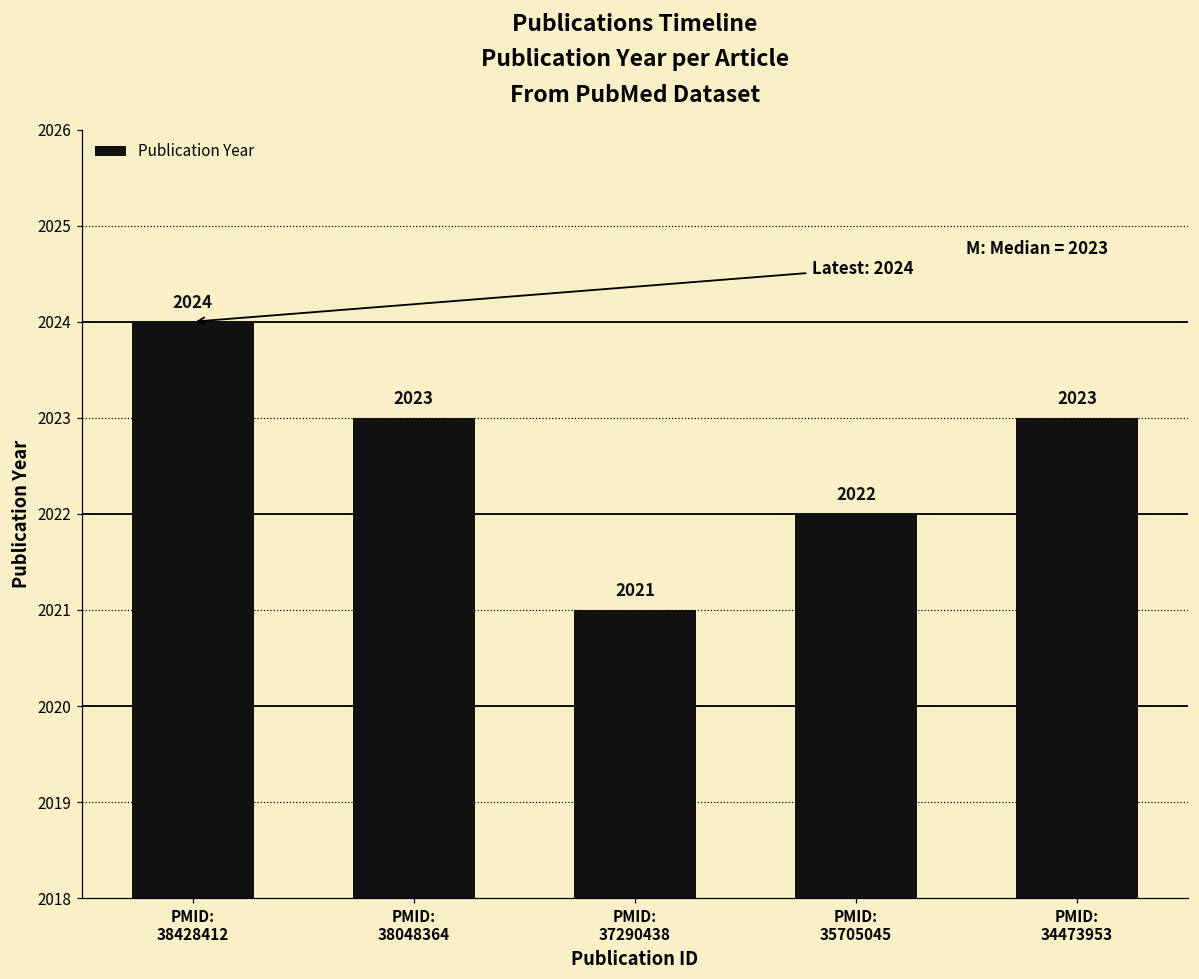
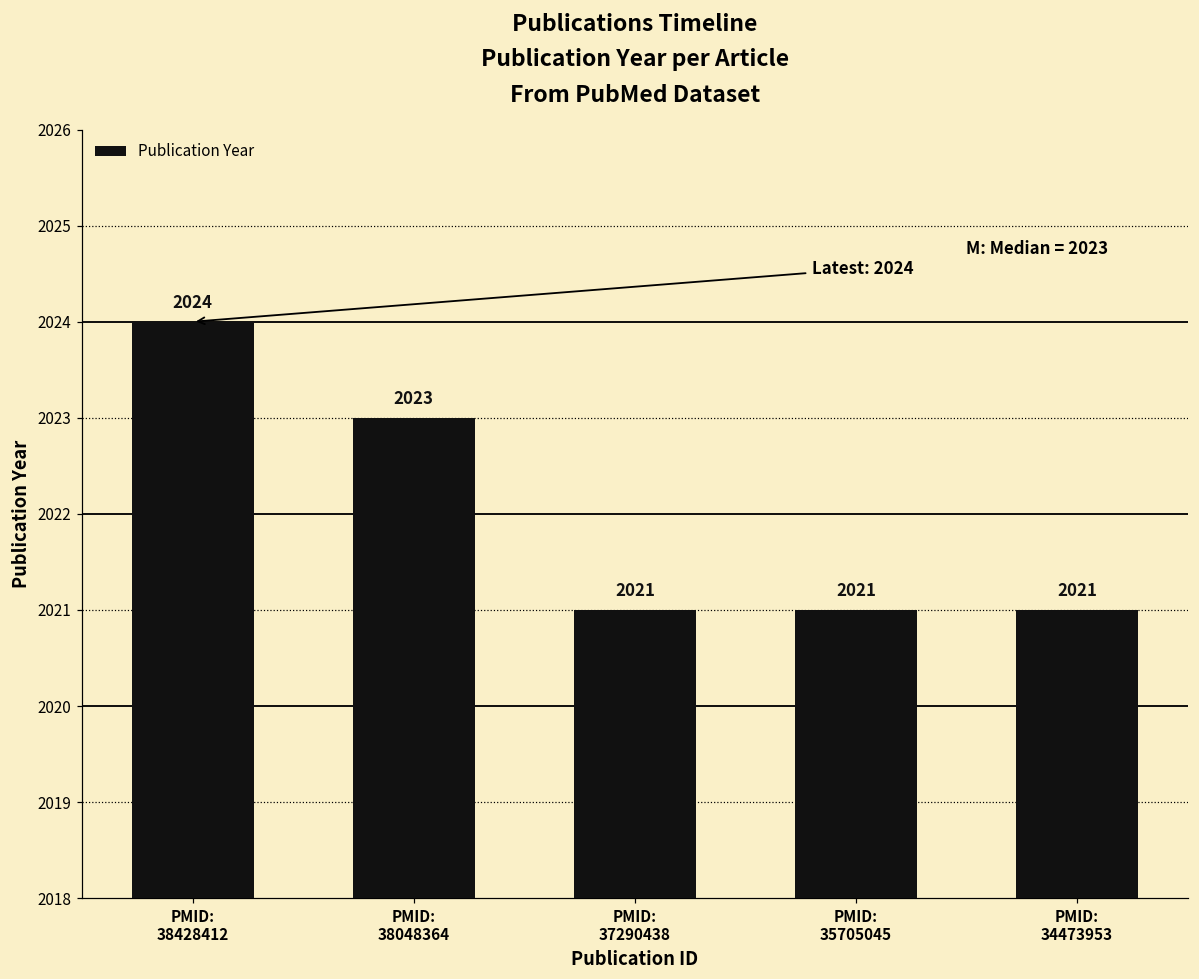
PMID: 35705045: 2022 -> 2021
PMID: 34473953: 2023 -> 2021
